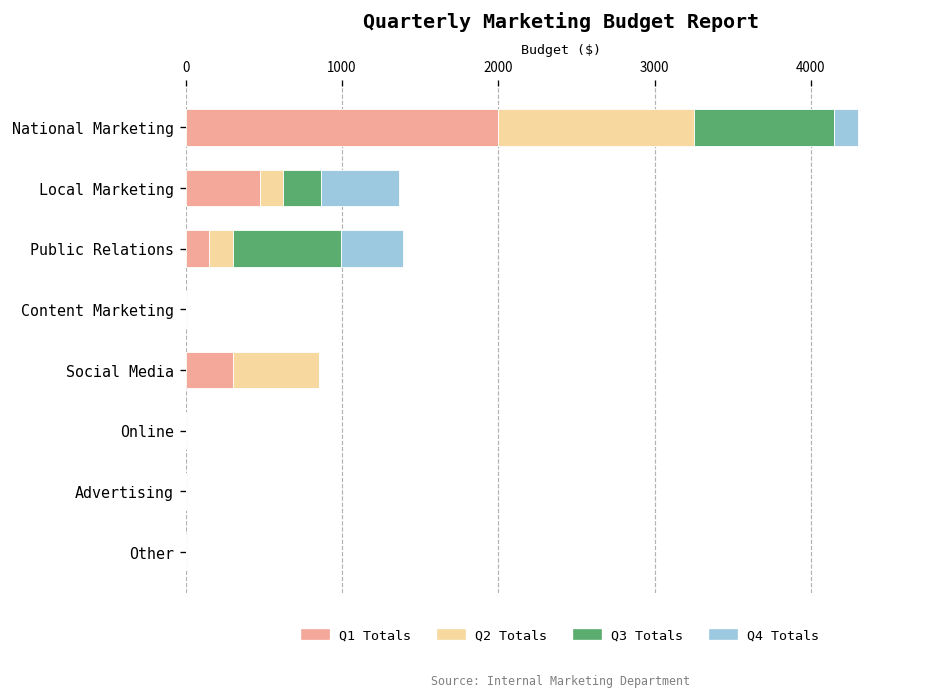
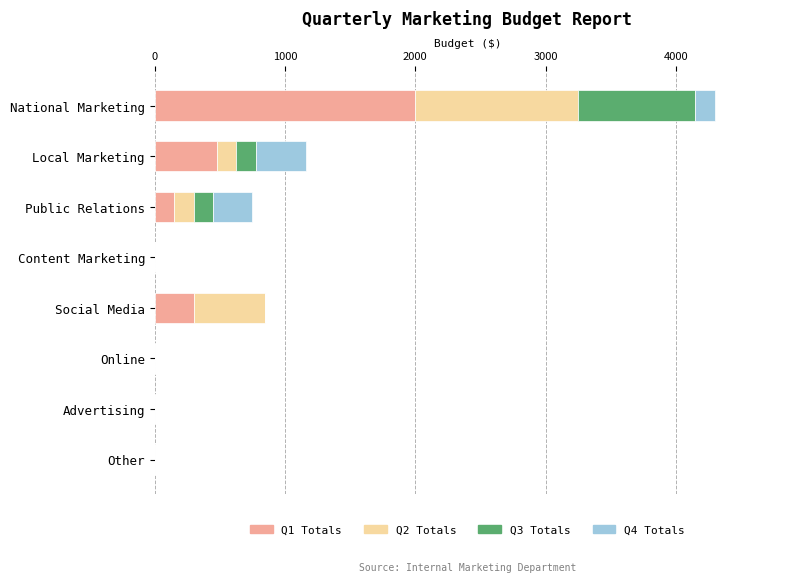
Q3 Totals, Local Marketing: 240 -> 150
Q4 Totals, Local Marketing: 500 -> 390
Q3 Totals, Public Relations: 690 -> 150
Q4 Totals, Public Relations: 400 -> 300
